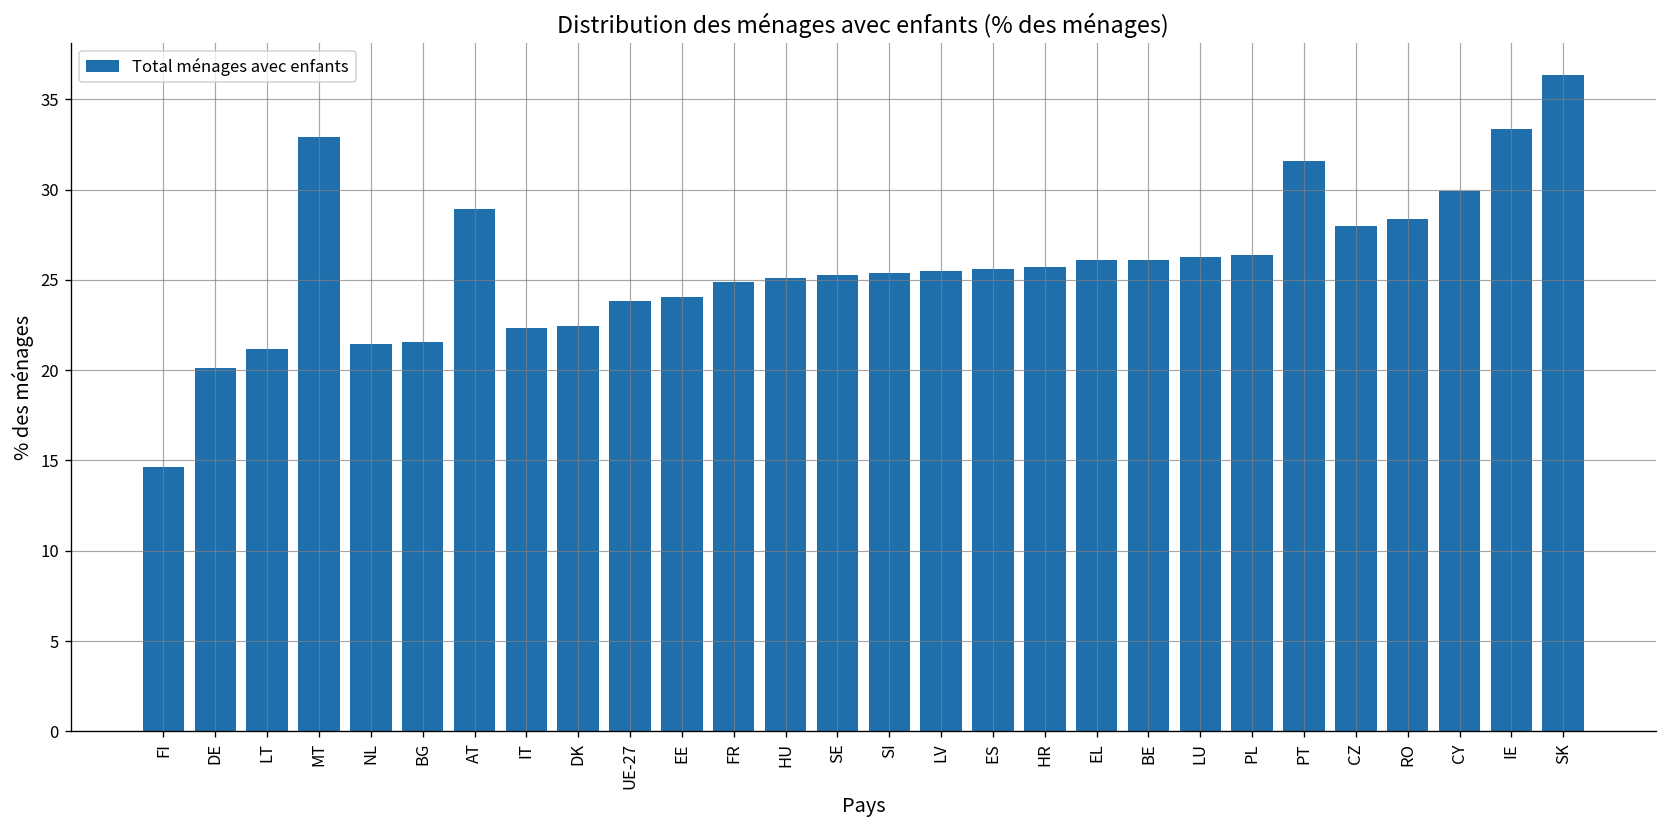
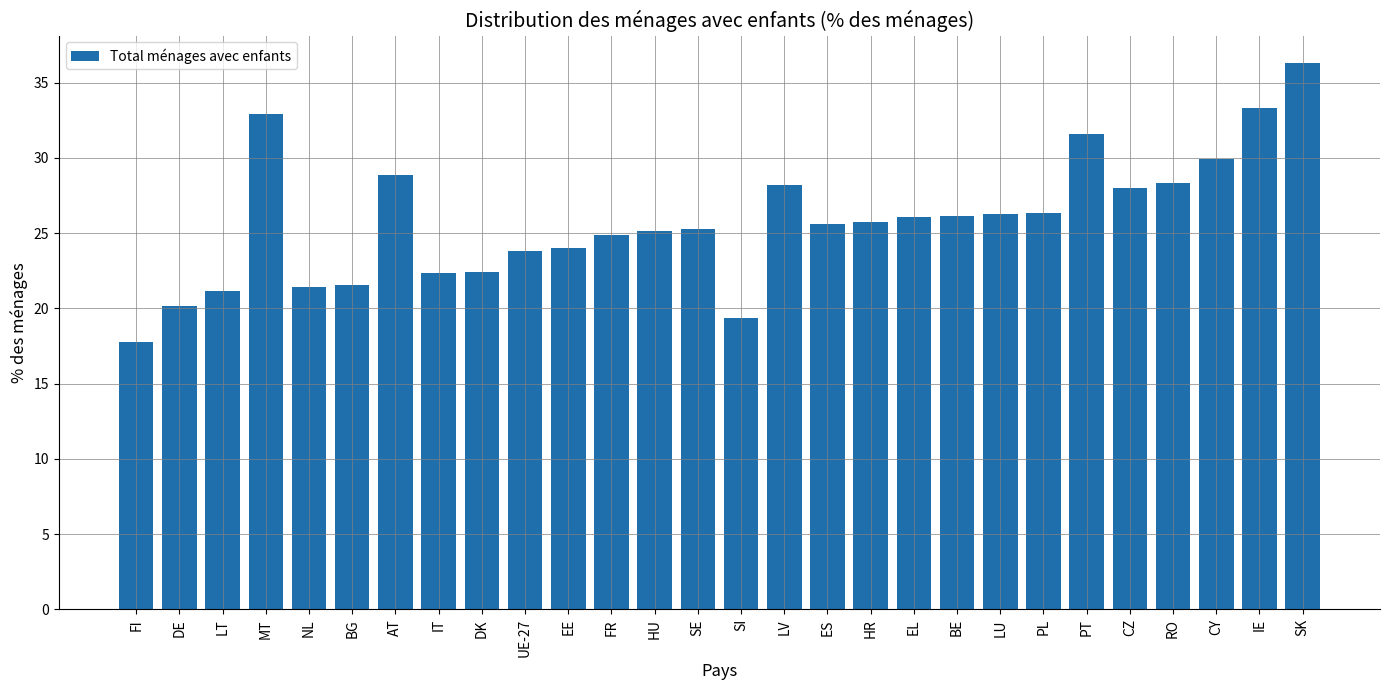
FI: 14.7 -> 17.8
SI: 25.4 -> 19.4
LV: 25.5 -> 28.2
